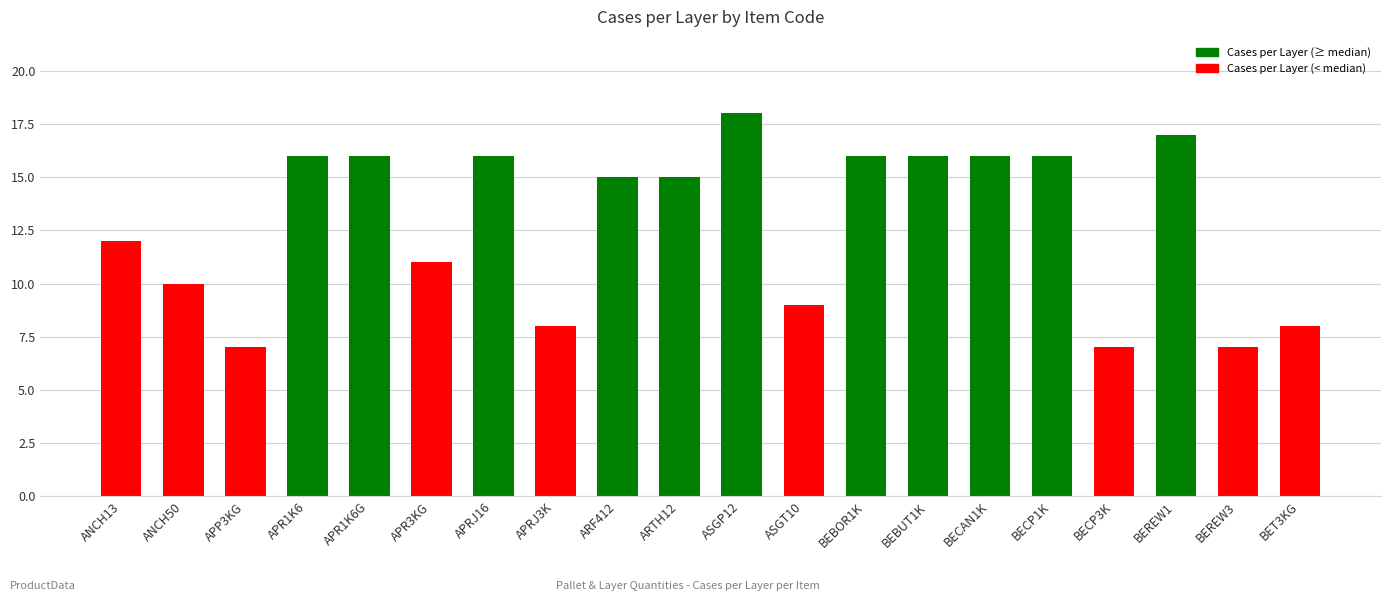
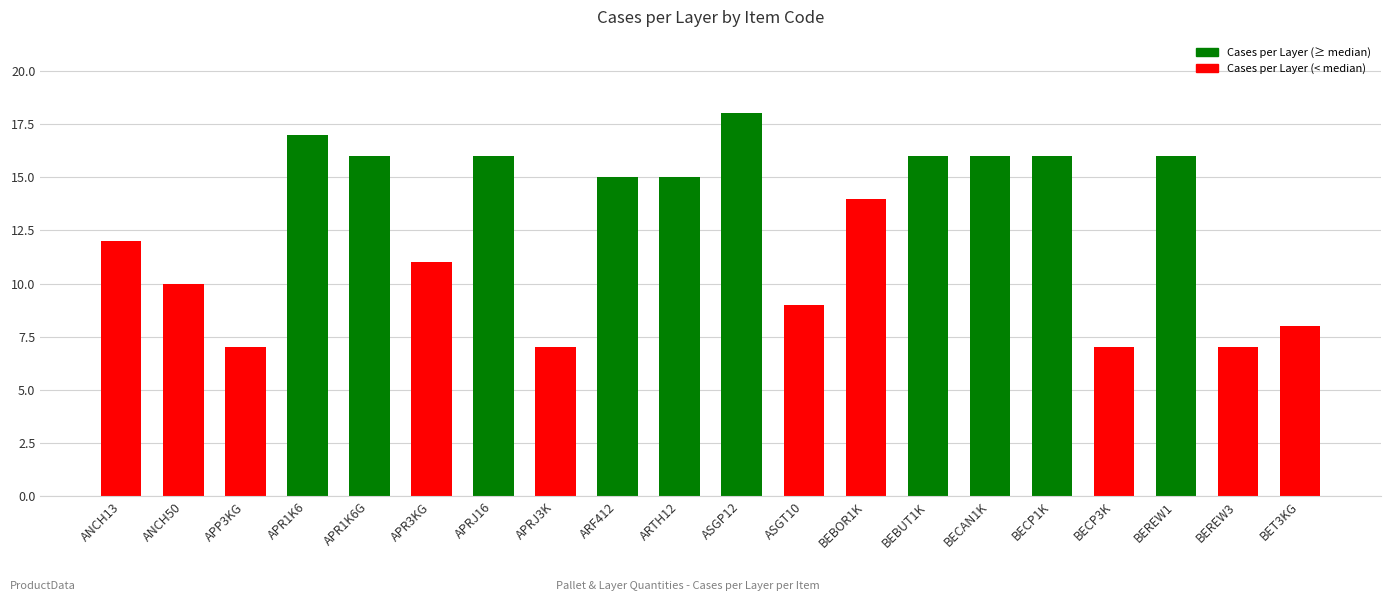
APR1K6: 16 -> 17
APRJ3K: 8 -> 7
BEBOR1K: 16 -> 14
BEREW1: 17 -> 16
